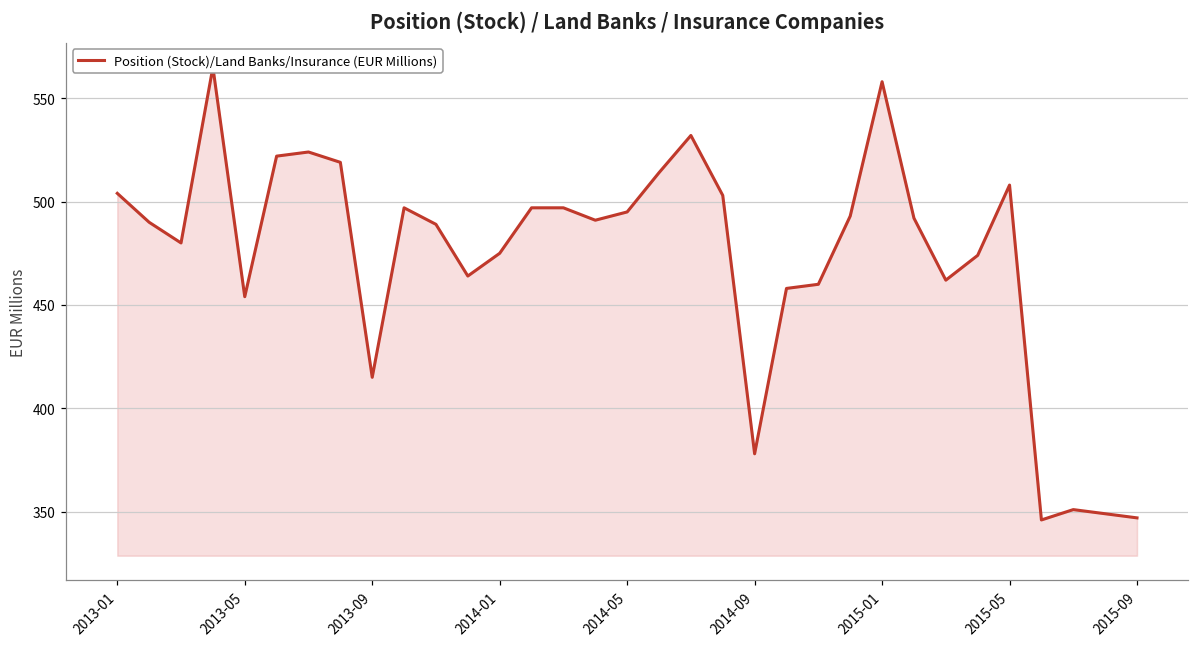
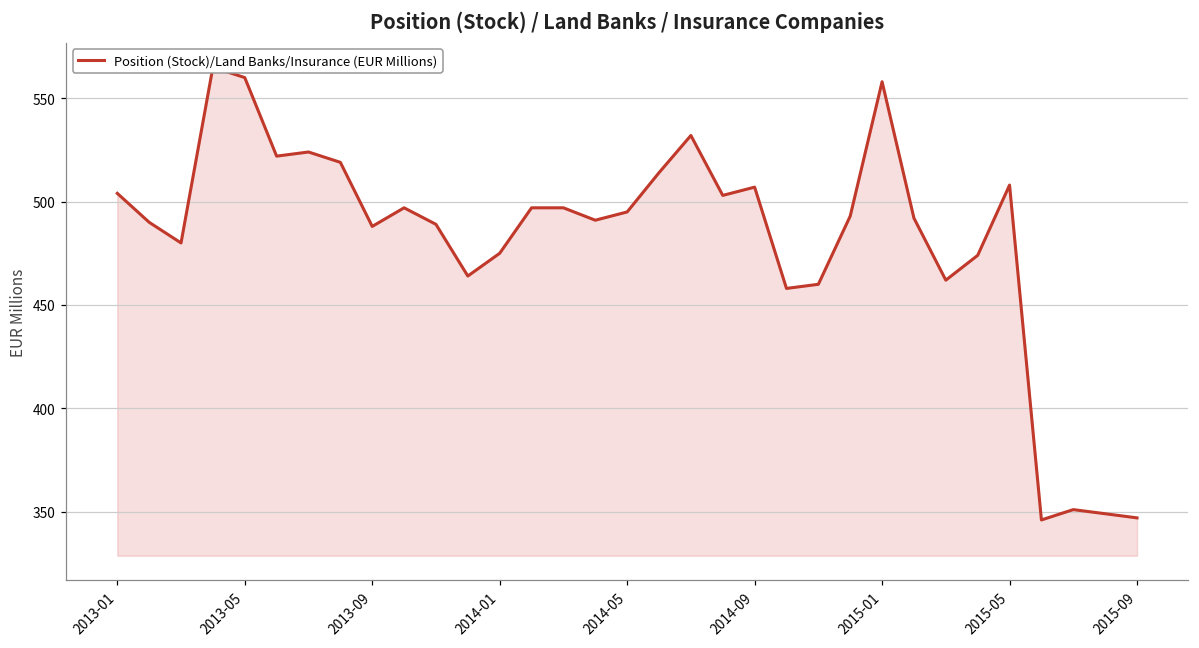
2013-05: 454 -> 560
2013-09: 415 -> 488
2014-09: 378 -> 507
